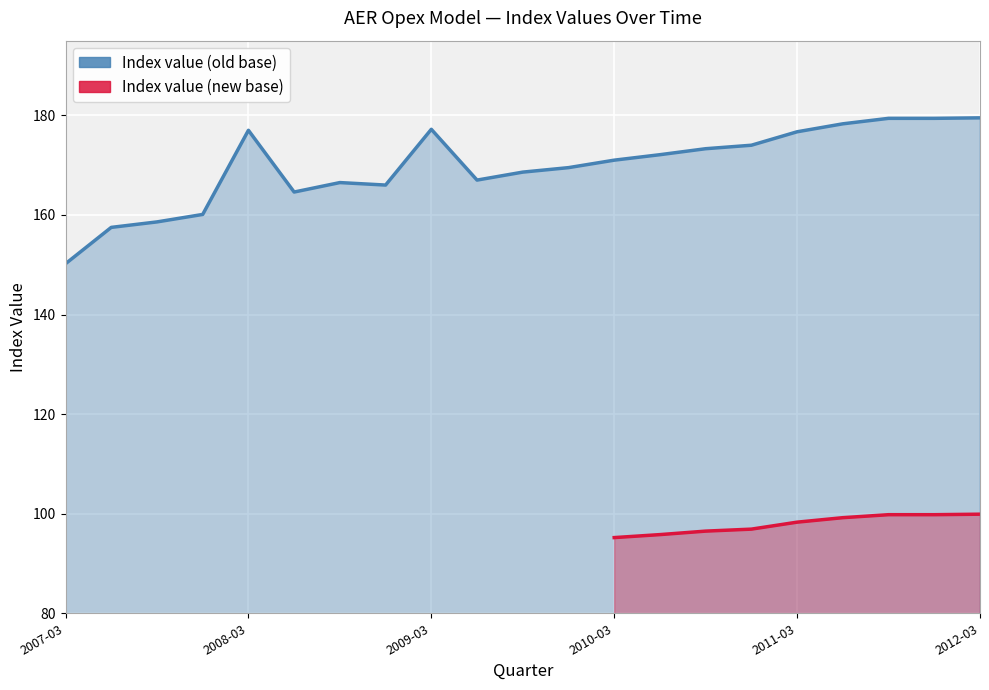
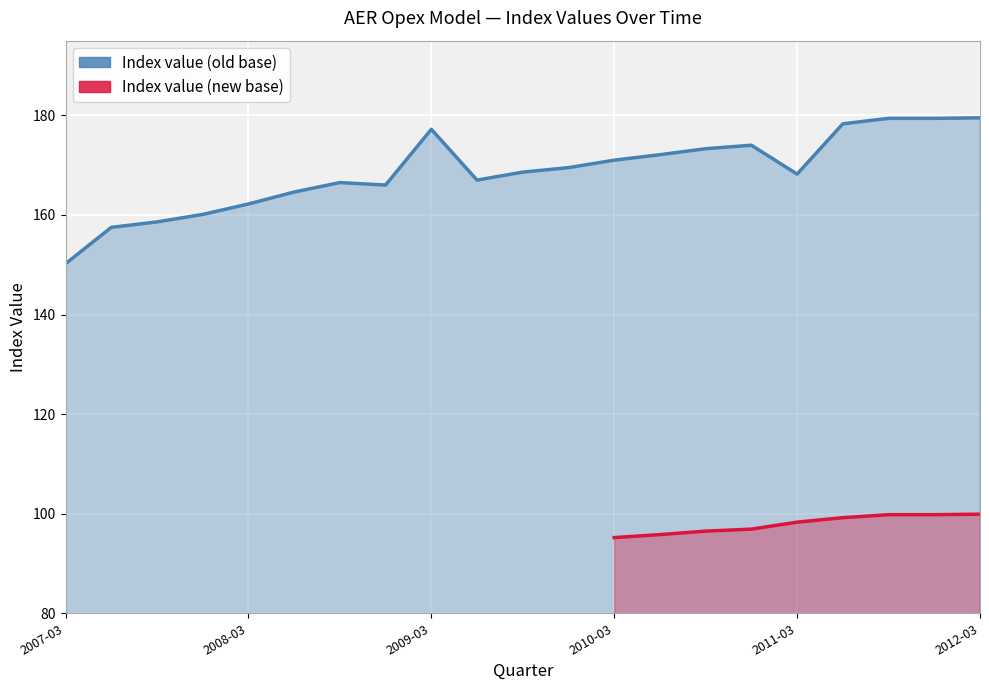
Index value (old base), 2008-03: 177 -> 162
Index value (old base), 2011-03: 177 -> 168
